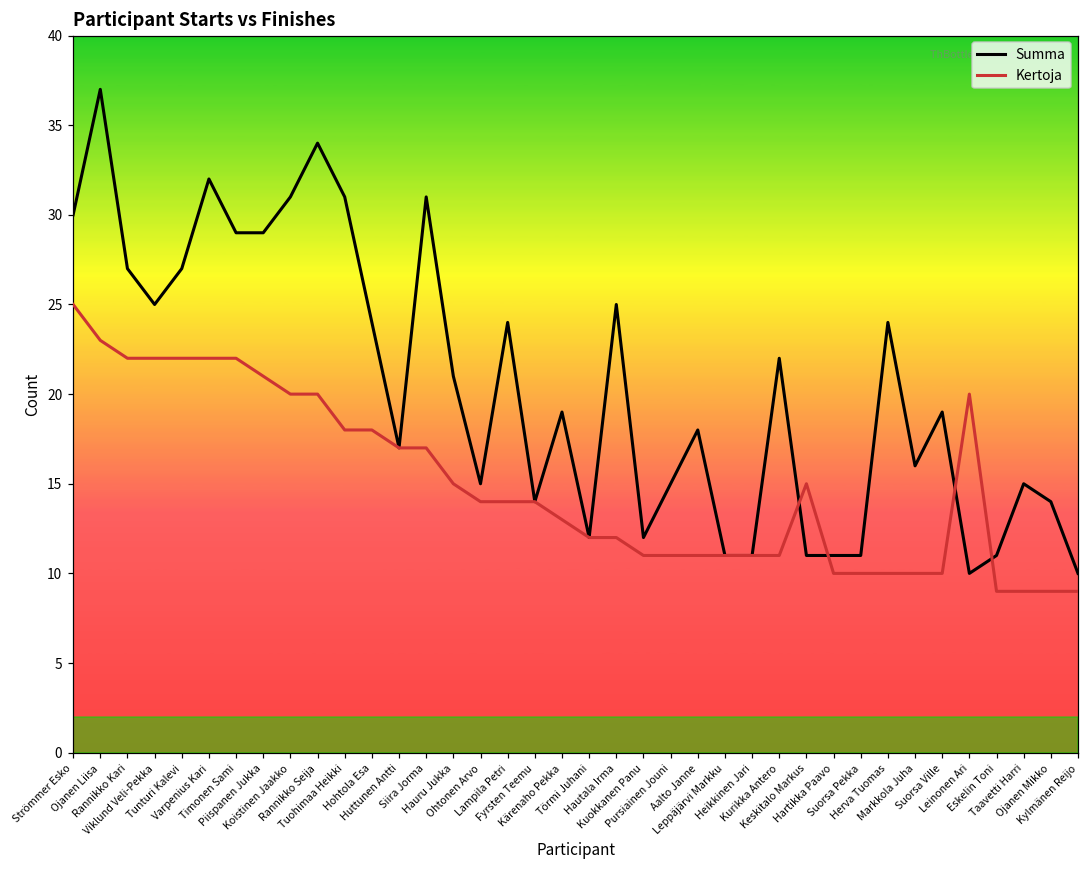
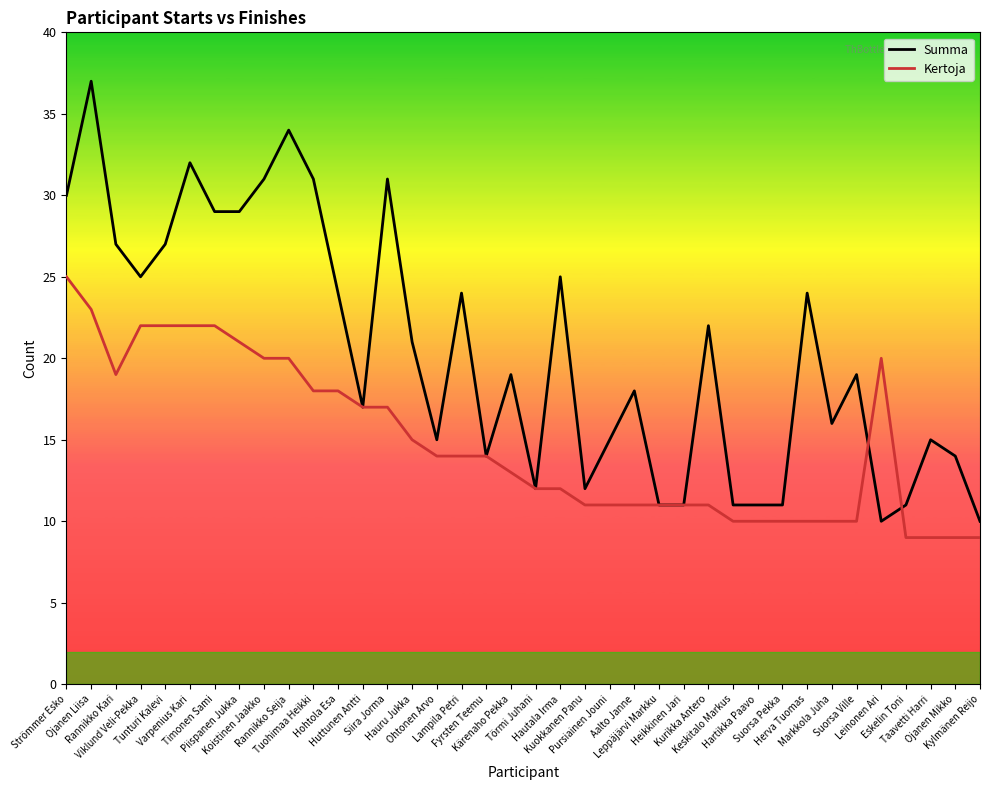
Kertoja, Rannikko Kari: 22 -> 19
Kertoja, Keskitalo Markus: 15 -> 10
